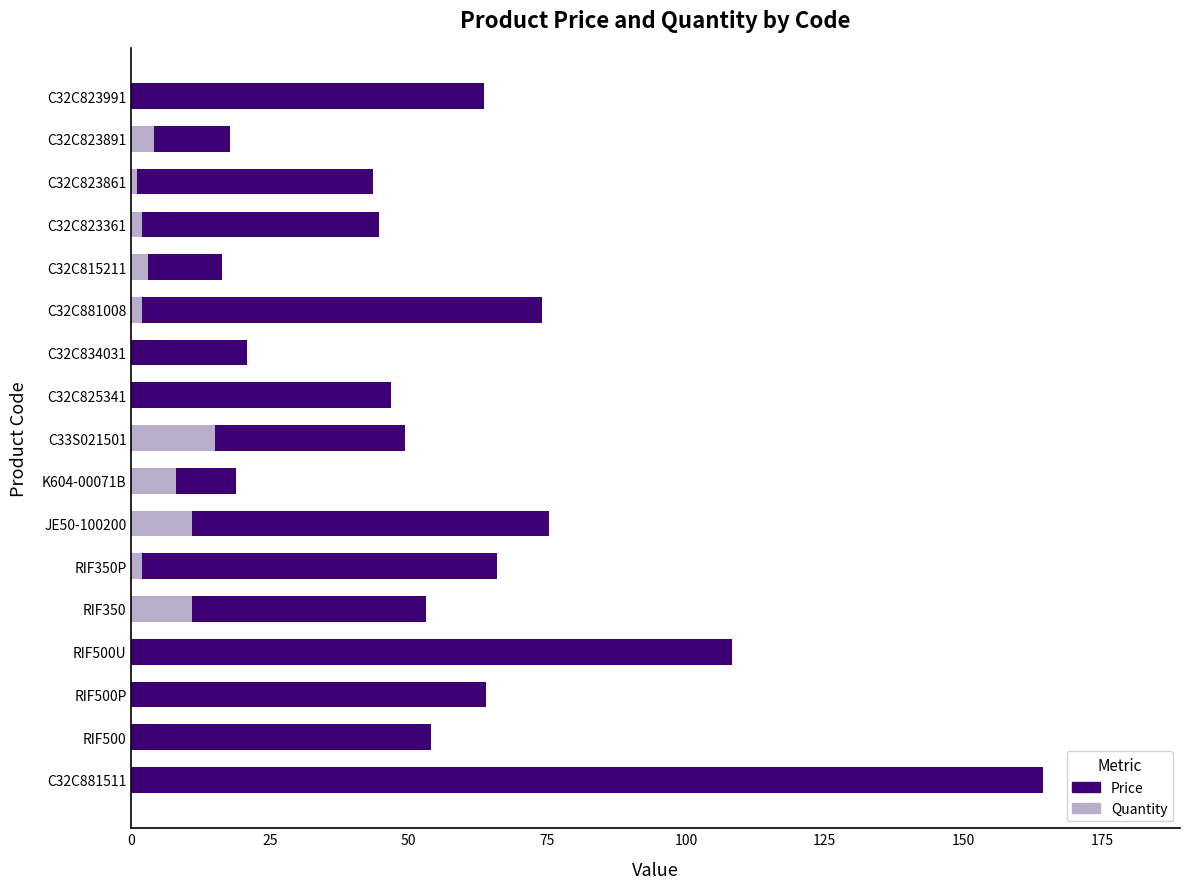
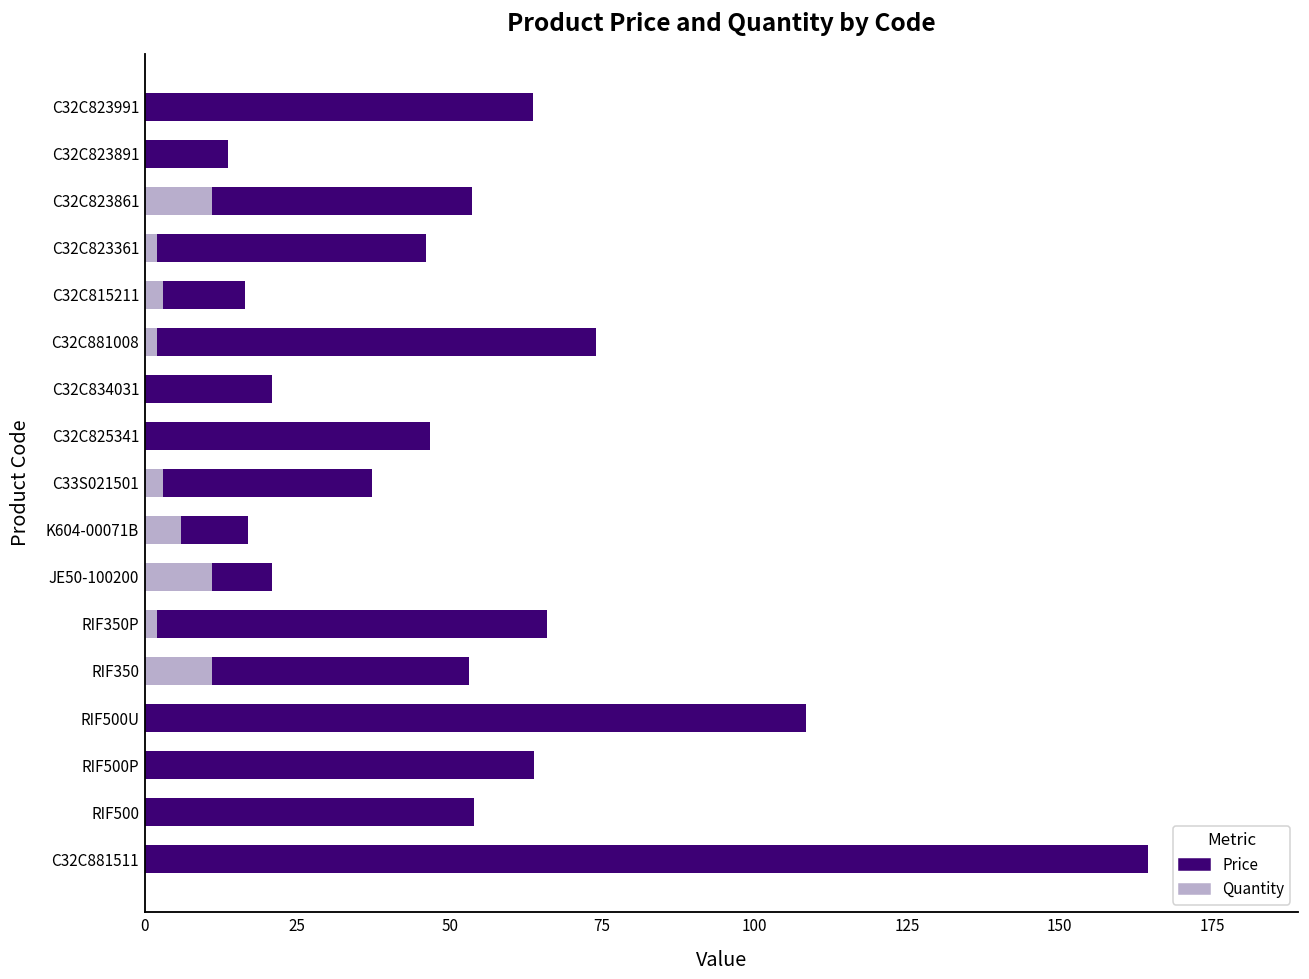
Quantity, C32C823891: 4 -> 0
Quantity, C32C823861: 1 -> 11
Price, C32C823361: 43 -> 44
Quantity, C33S021501: 15 -> 3
Quantity, K604-00071B: 8 -> 6
Price, JE50-100200: 64 -> 10
